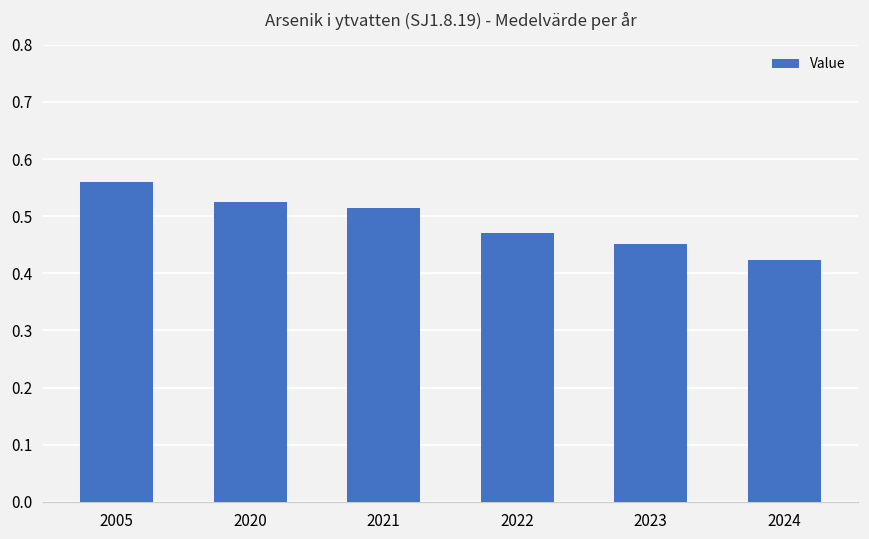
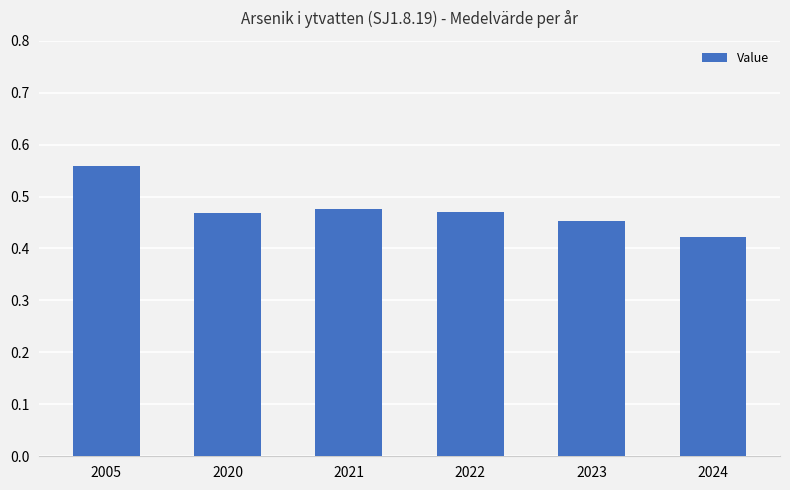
2020: 0.52 -> 0.47
2021: 0.52 -> 0.48
